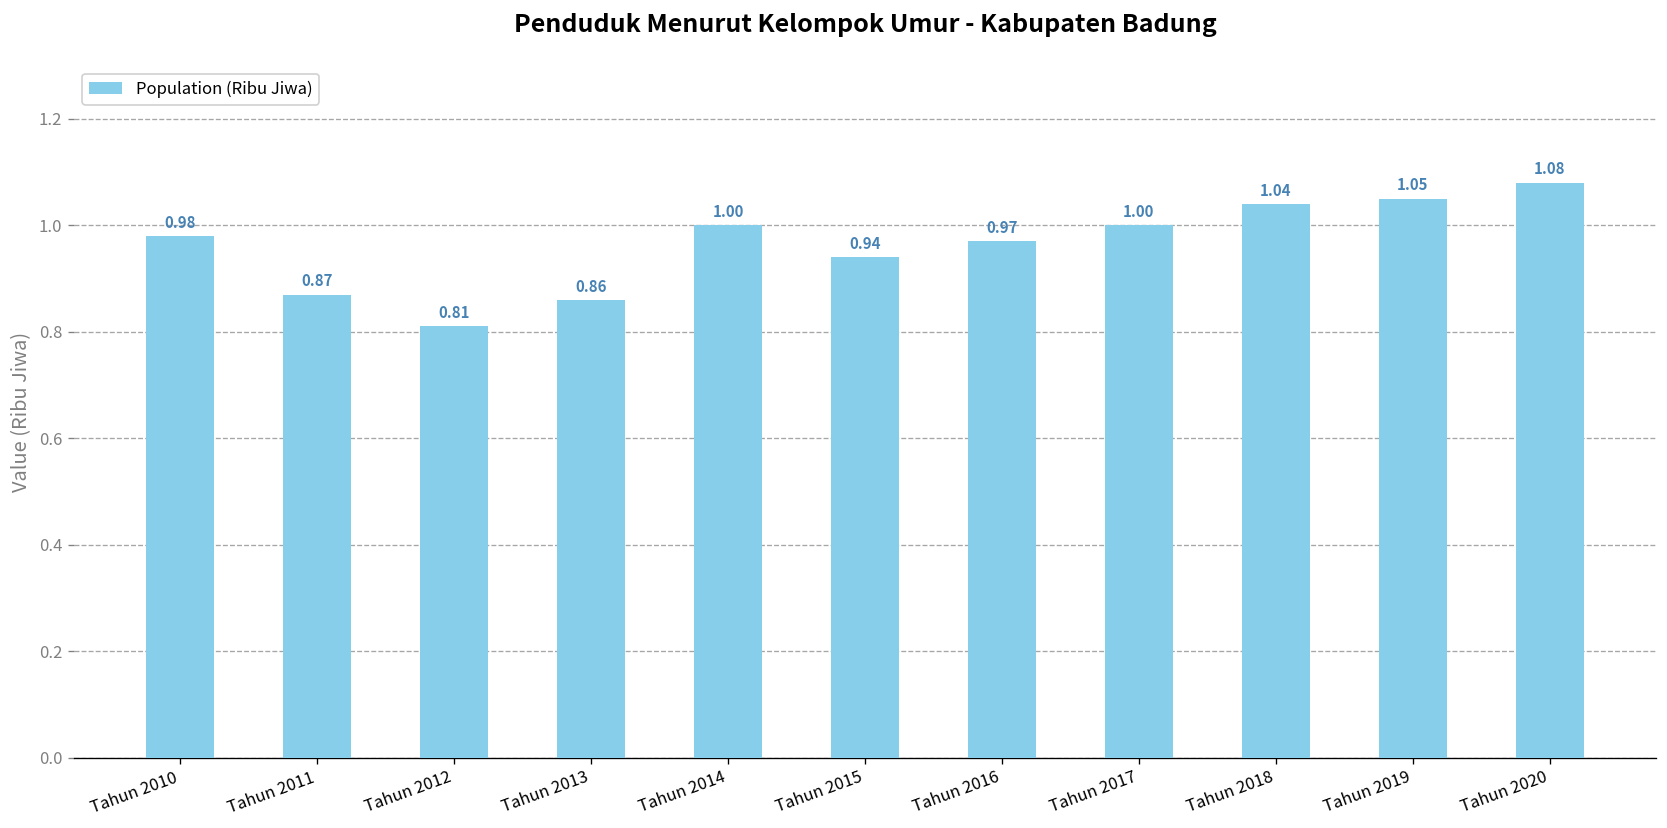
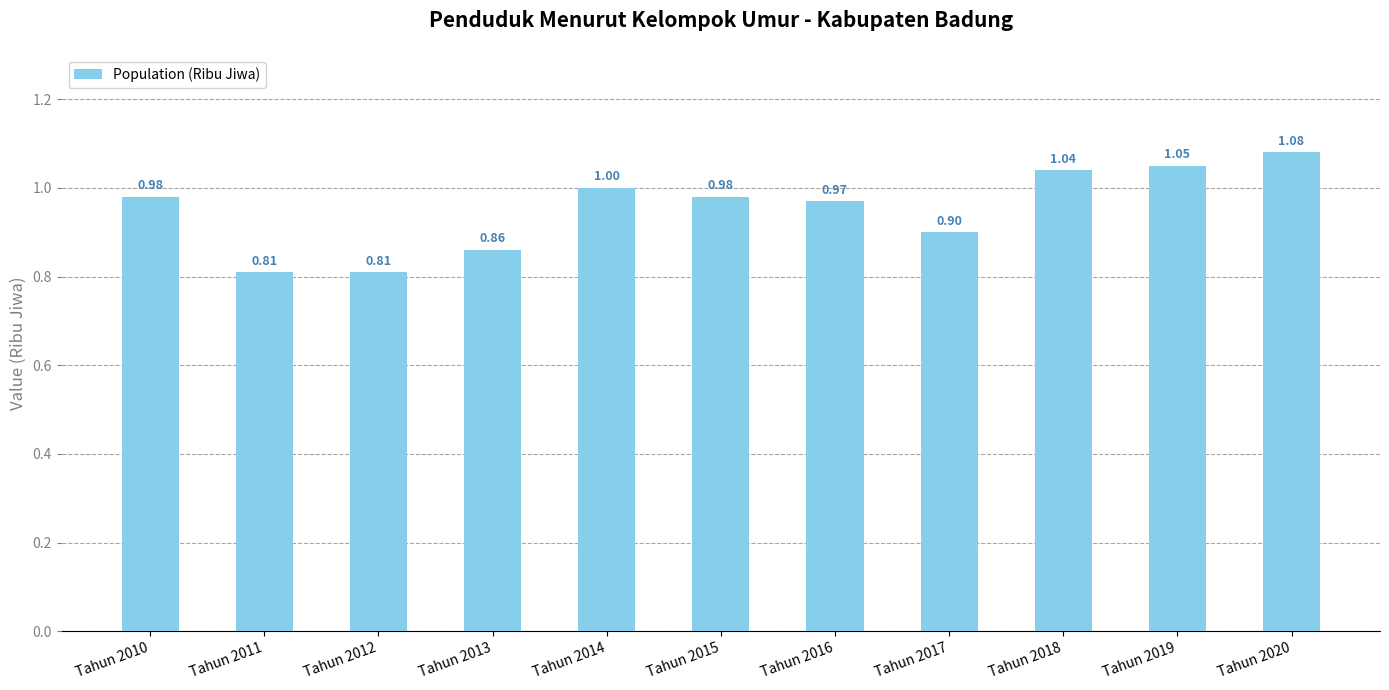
Tahun 2011: 0.87 -> 0.81
Tahun 2015: 0.94 -> 0.98
Tahun 2017: 1.00 -> 0.90
